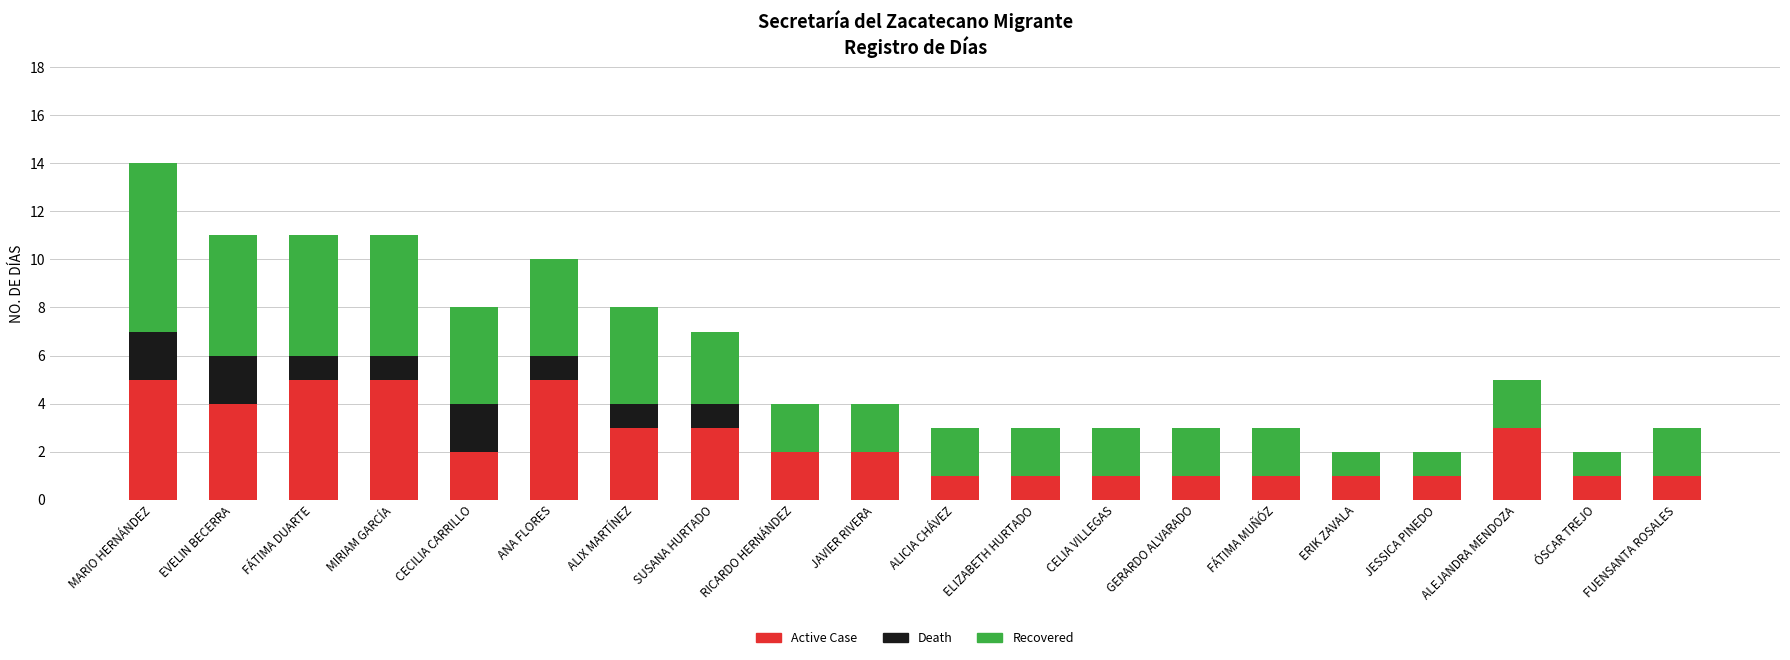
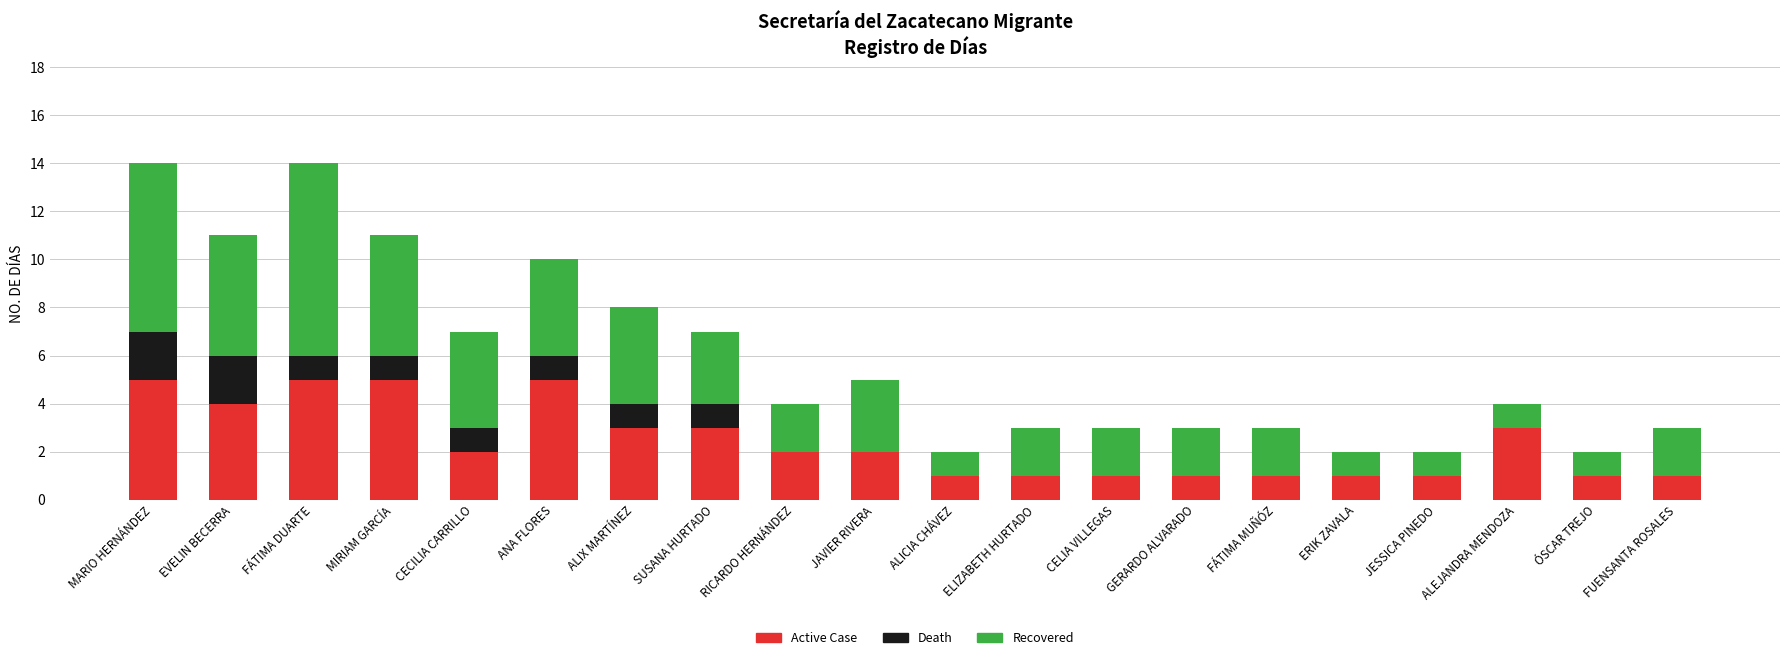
Recovered, FÁTIMA DUARTE: 5 -> 8
Death, CECILIA CARRILLO: 2 -> 1
Recovered, JAVIER RIVERA: 2 -> 3
Recovered, ALICIA CHÁVEZ: 2 -> 1
Recovered, ALEJANDRA MENDOZA: 2 -> 1
